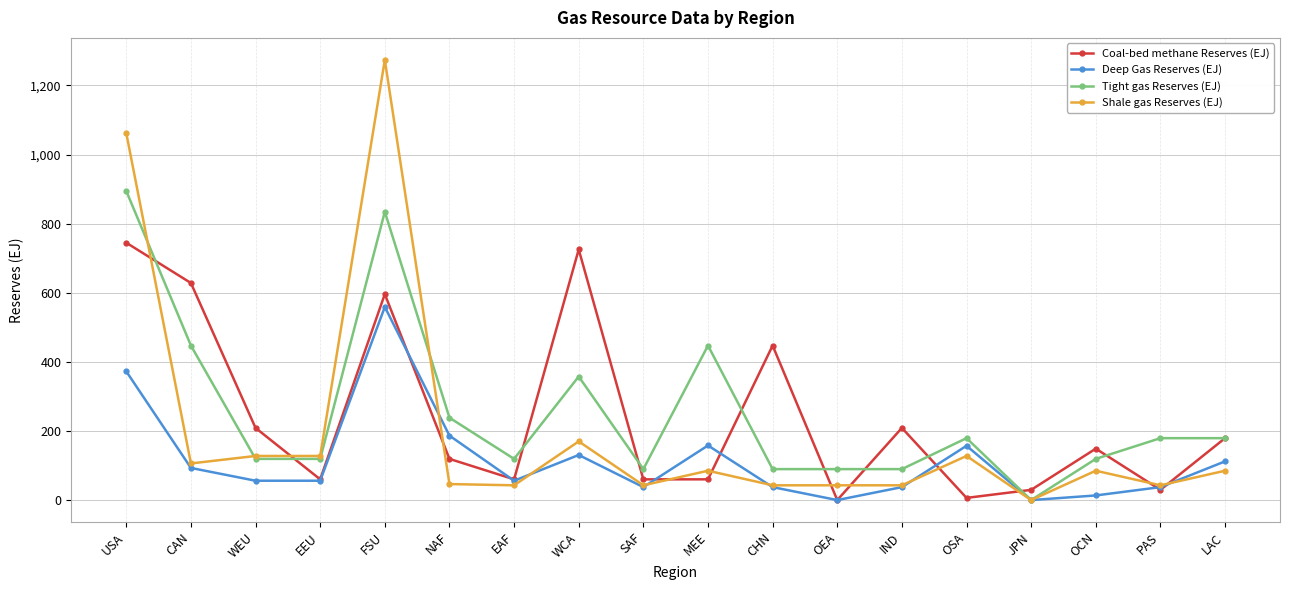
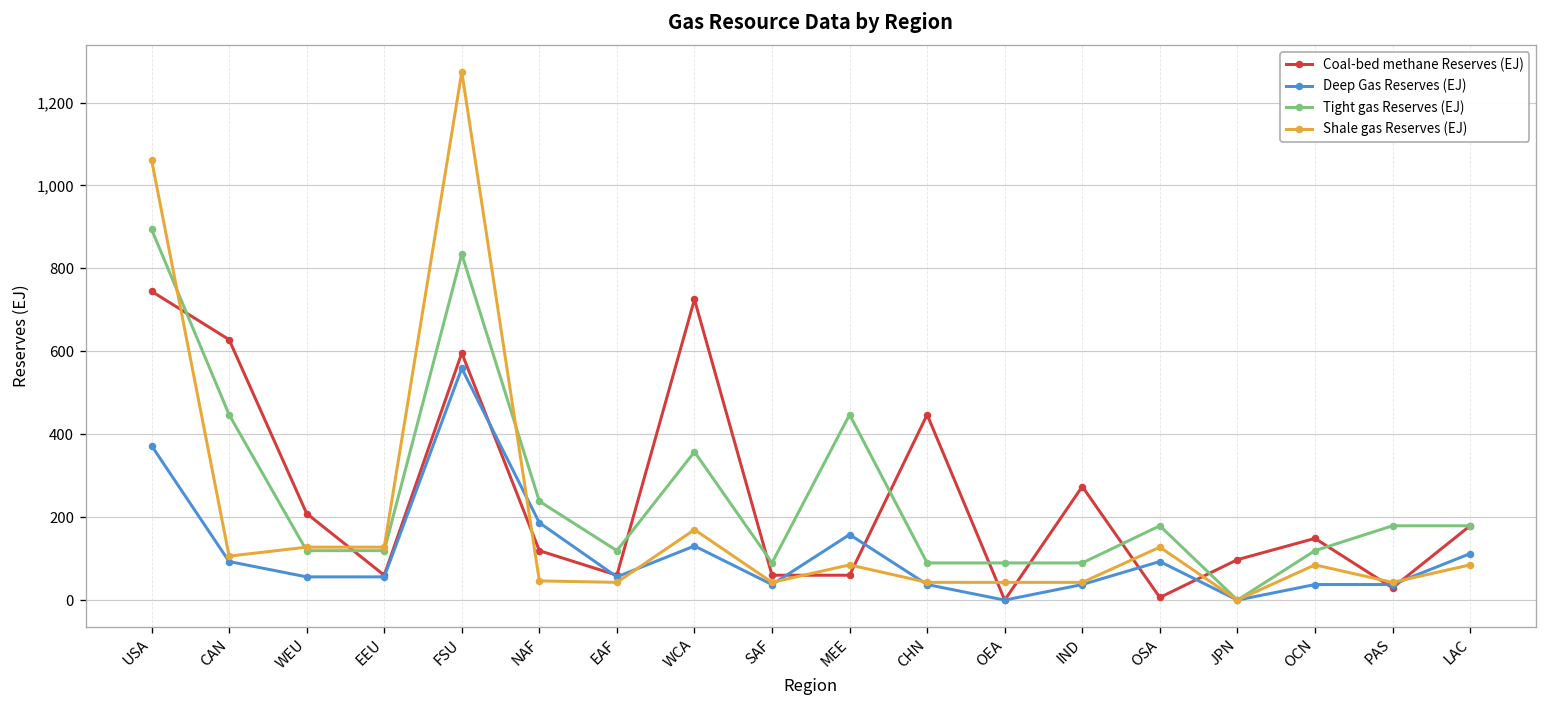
Coal-bed methane Reserves (EJ), IND: 210 -> 270
Deep Gas Reserves (EJ), OSA: 160 -> 90
Coal-bed methane Reserves (EJ), JPN: 30 -> 100
Deep Gas Reserves (EJ), OCN: 10 -> 40
